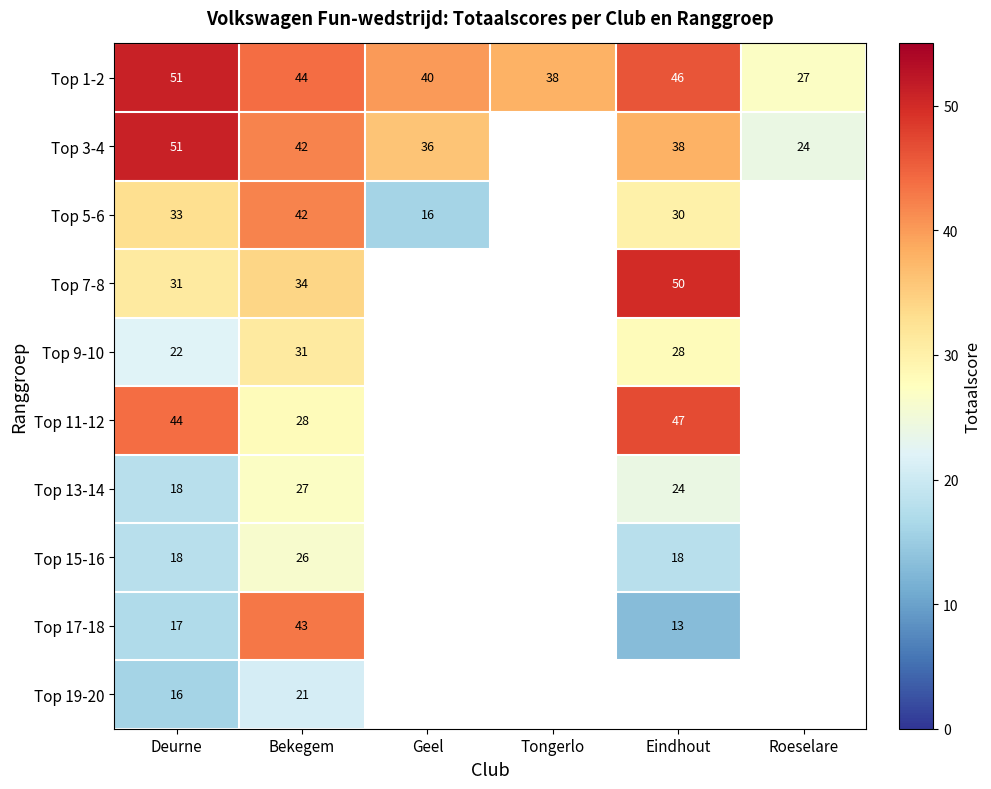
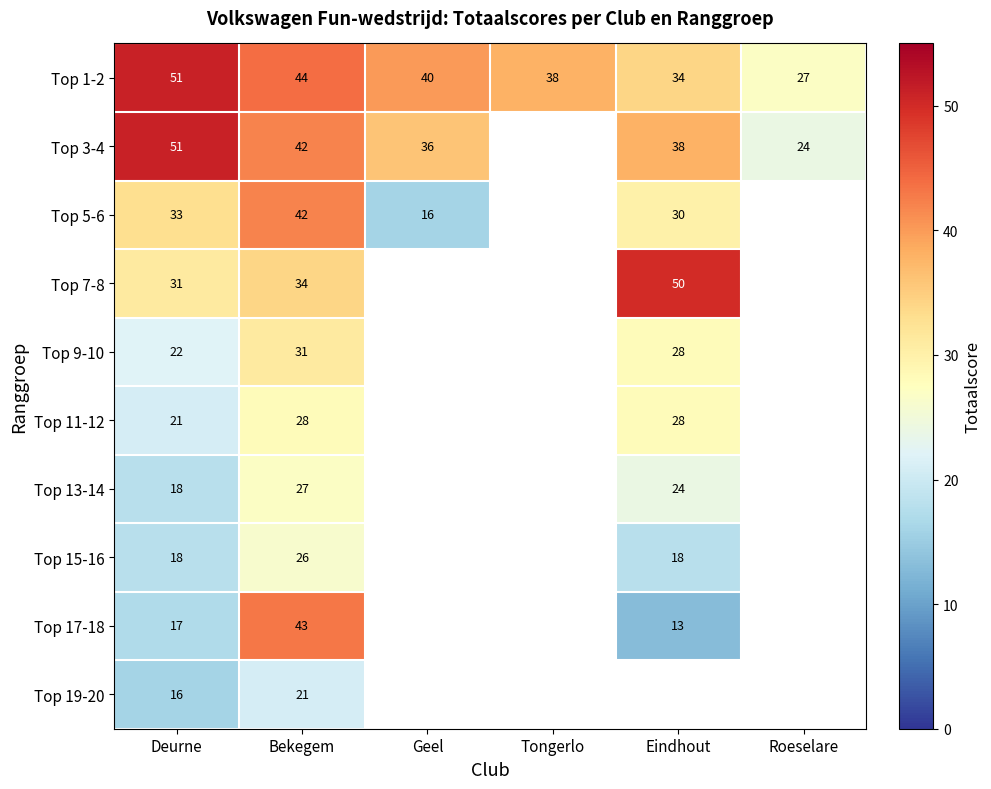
Top 1-2, Eindhout: 46 -> 34
Top 11-12, Deurne: 44 -> 21
Top 11-12, Eindhout: 47 -> 28
